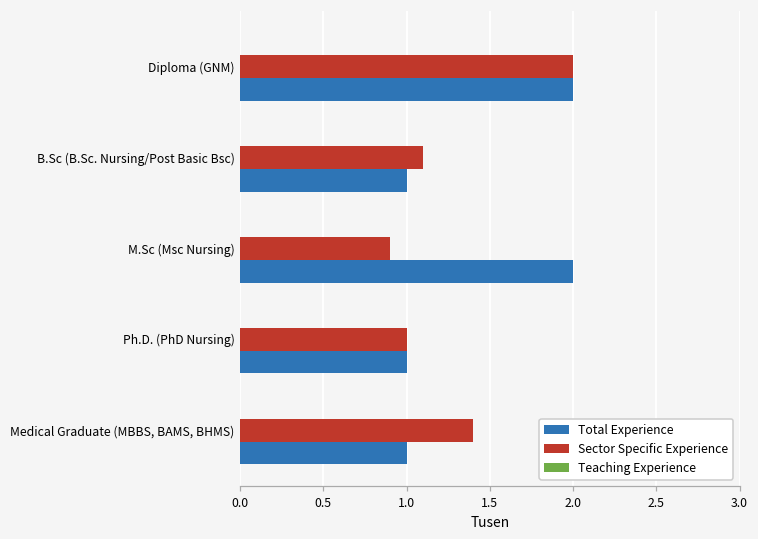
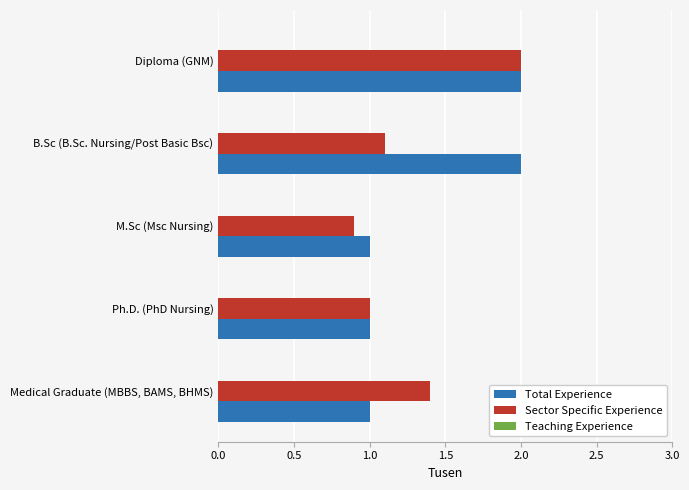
Total Experience, B.Sc (B.Sc. Nursing/Post Basic Bsc): 1 -> 2
Total Experience, M.Sc (Msc Nursing): 2 -> 1
